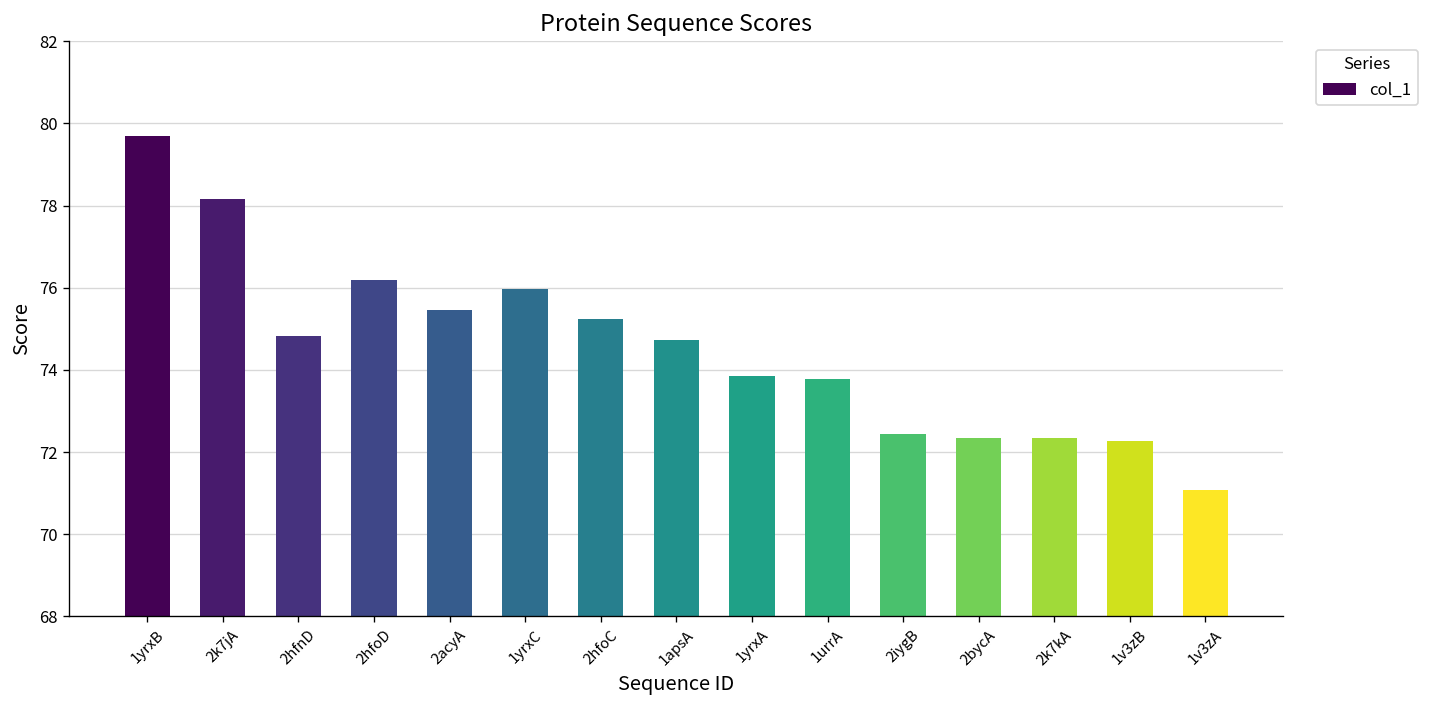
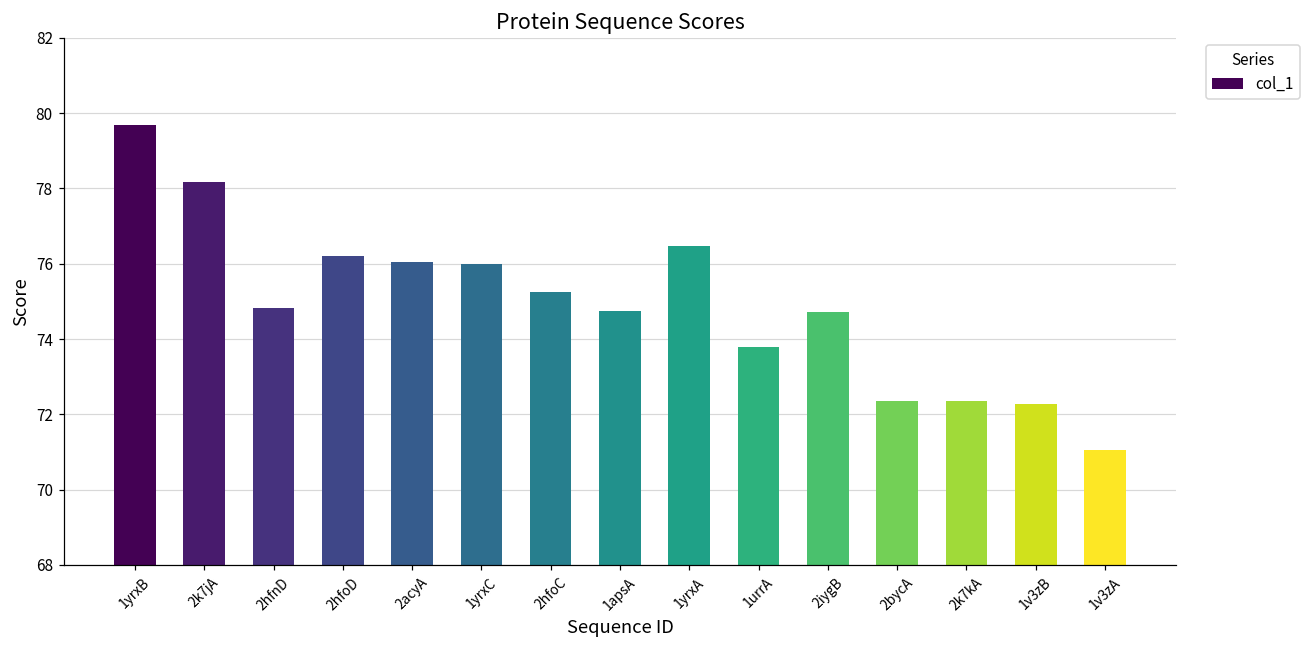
2acyA: 75.5 -> 76.0
1yrxA: 73.8 -> 76.5
2iygB: 72.4 -> 74.7
